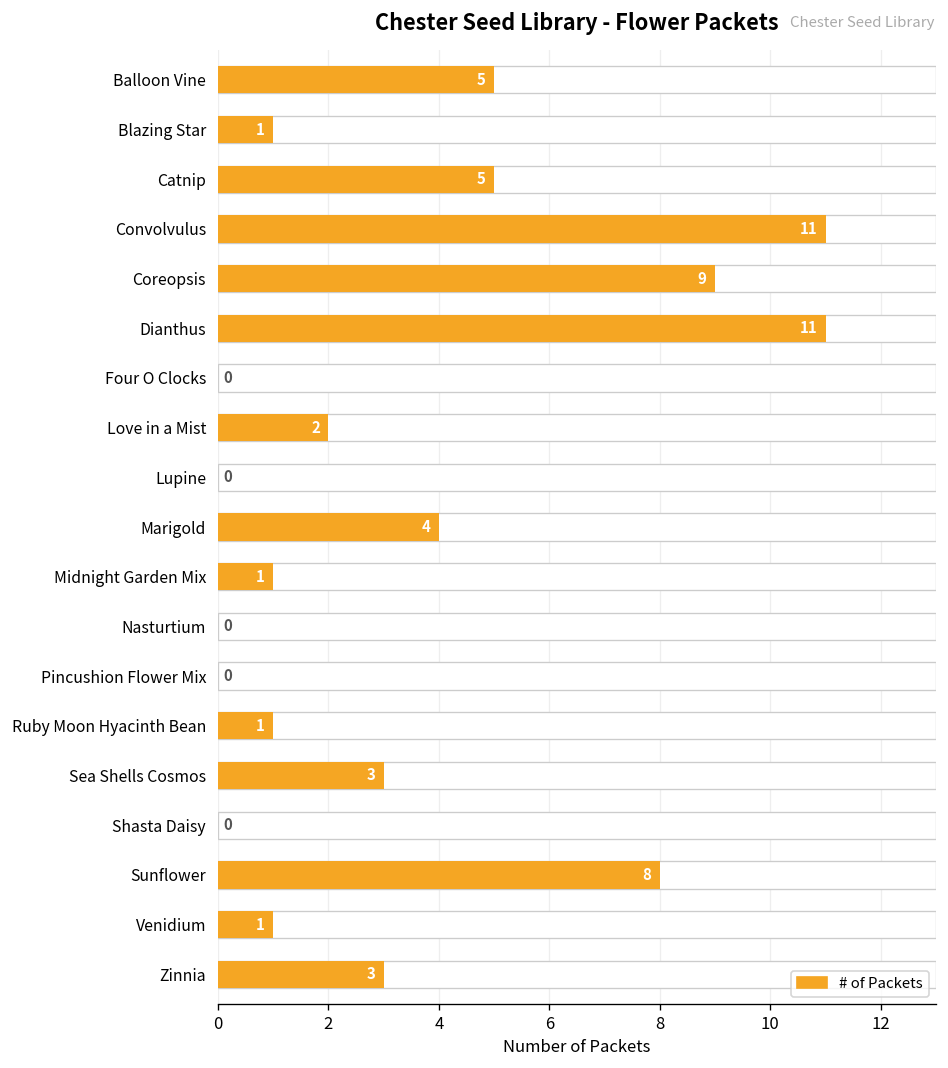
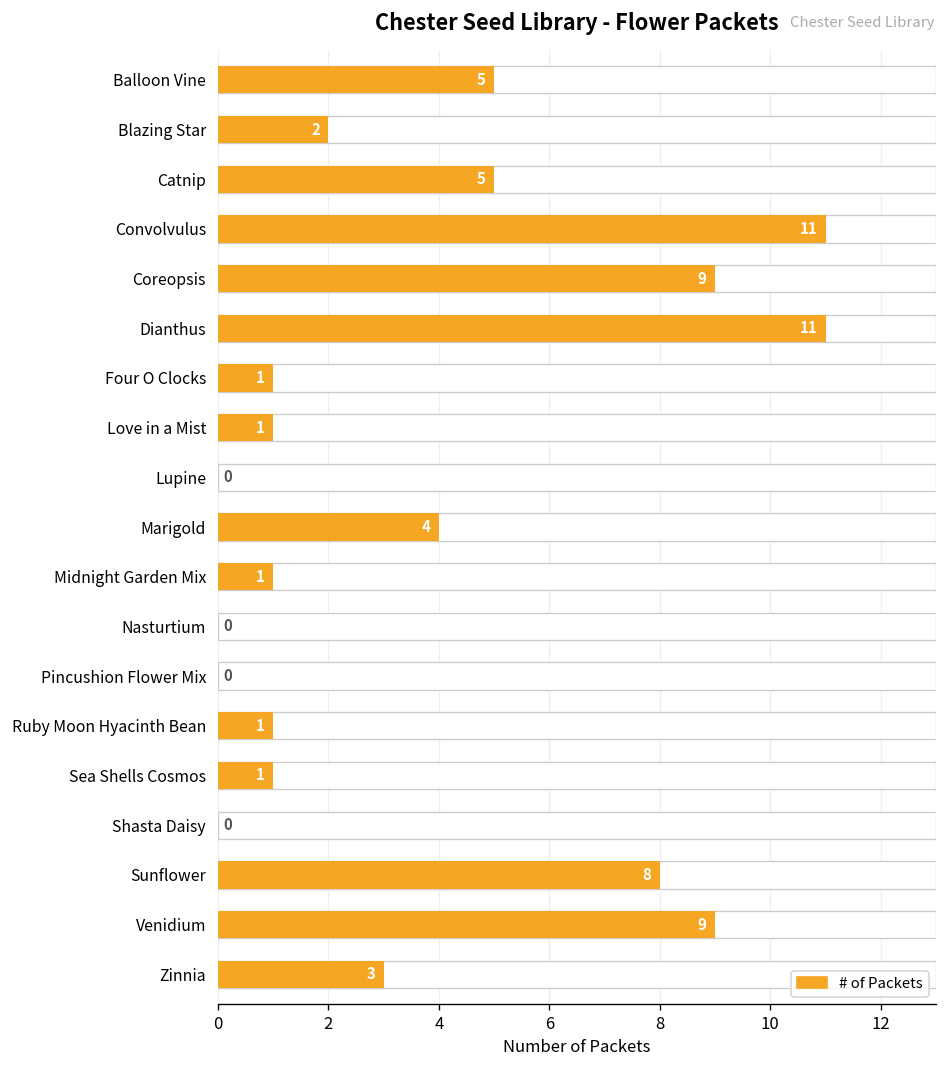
# of Packets, Blazing Star: 1 -> 2
# of Packets, Four O Clocks: 0 -> 1
# of Packets, Love in a Mist: 2 -> 1
# of Packets, Sea Shells Cosmos: 3 -> 1
# of Packets, Venidium: 1 -> 9
